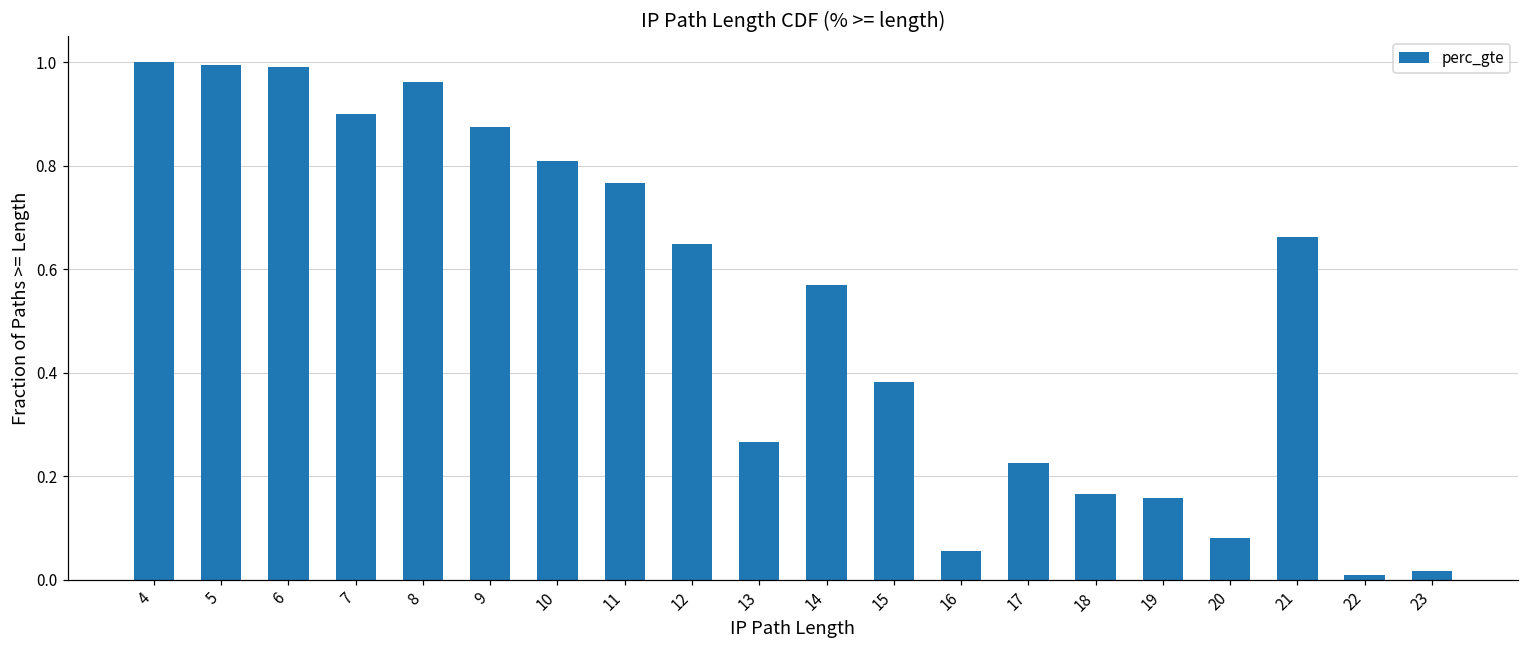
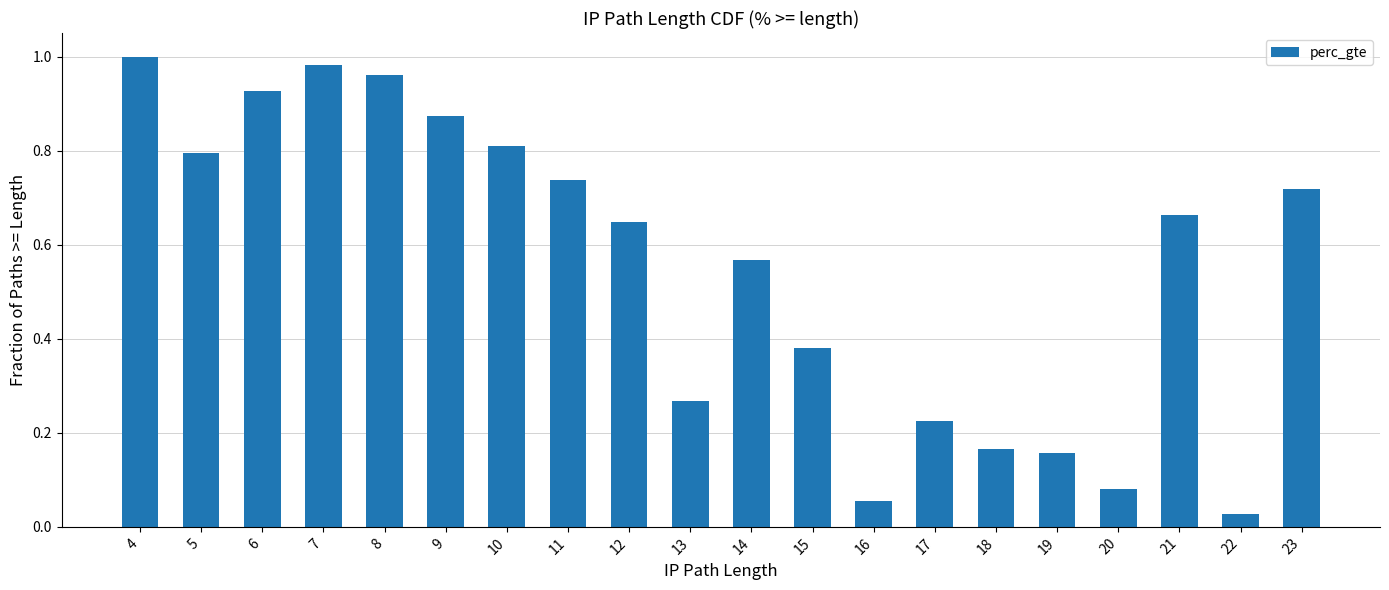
5: 0.99 -> 0.79
6: 0.99 -> 0.93
7: 0.90 -> 0.98
11: 0.77 -> 0.74
22: 0.01 -> 0.03
23: 0.02 -> 0.72
